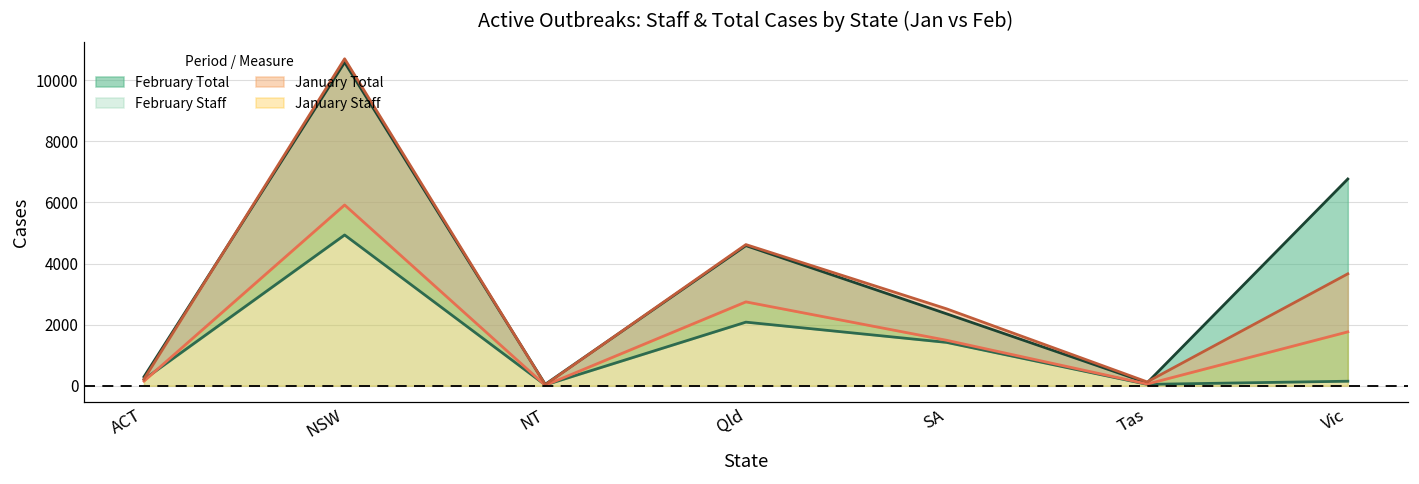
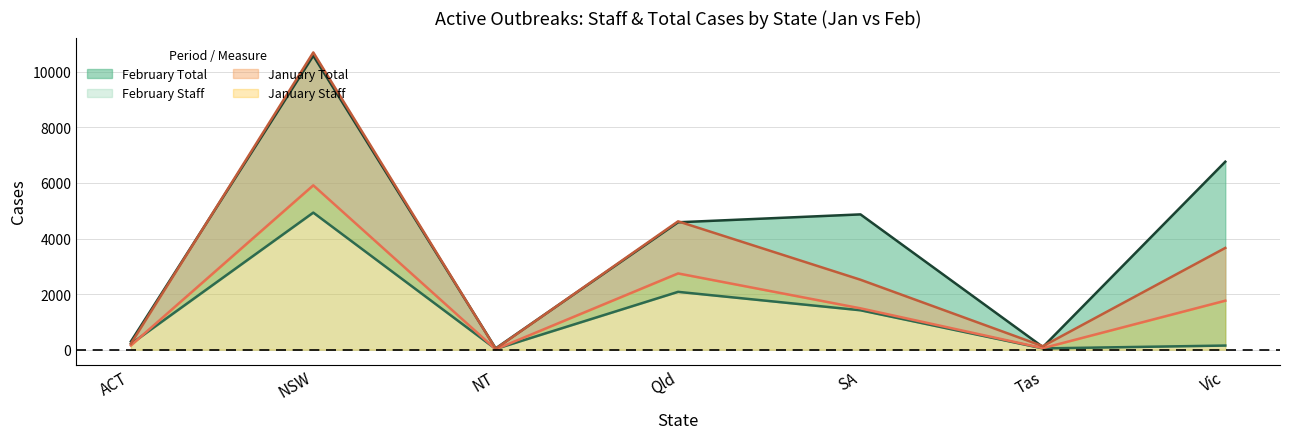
February Total, SA: 2400 -> 4900
